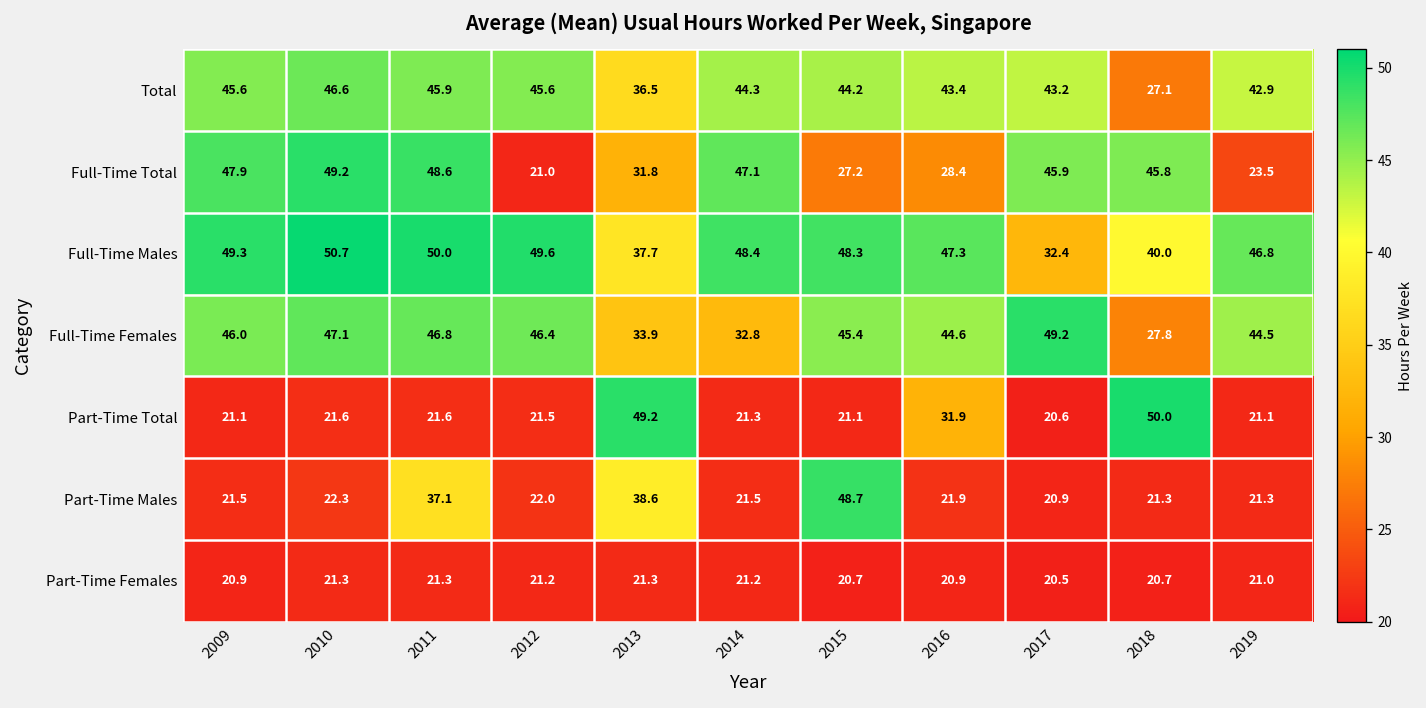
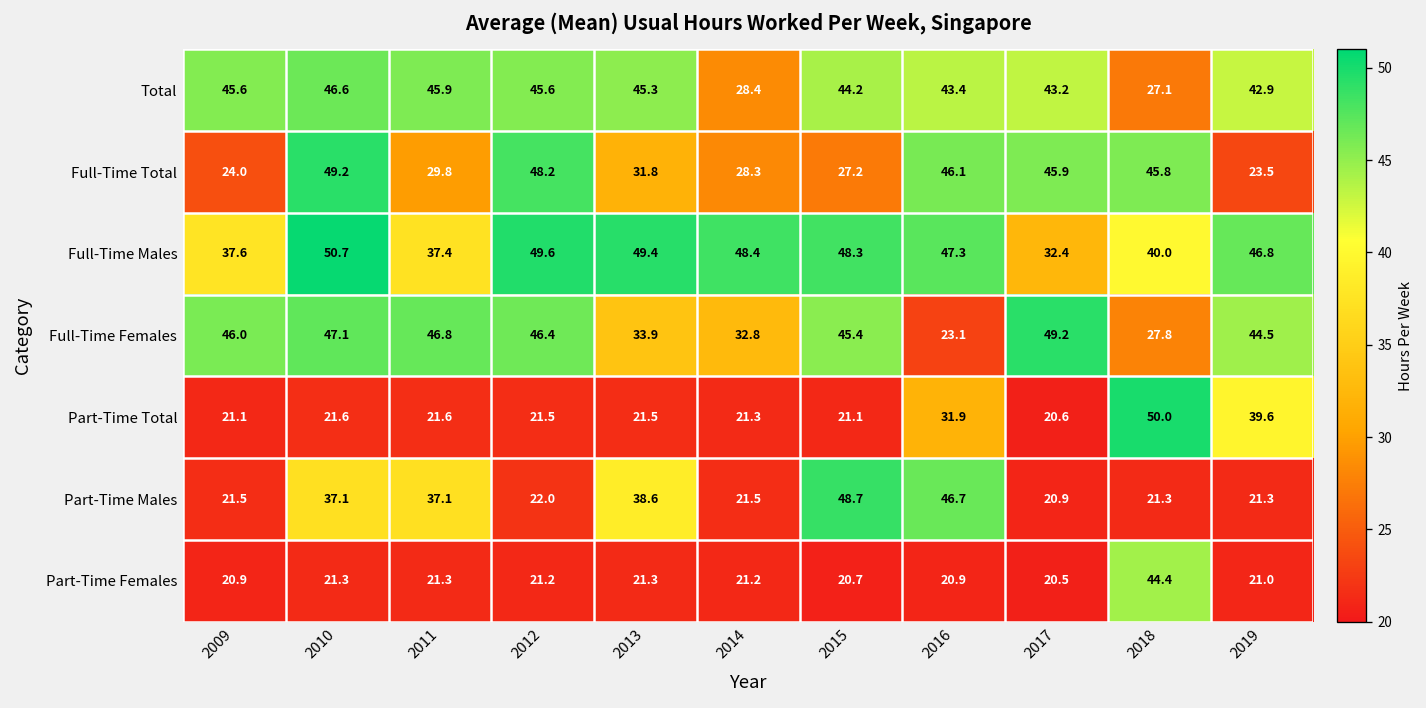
Total, 2013: 36.5 -> 45.3
Total, 2014: 44.3 -> 28.4
Full-Time Total, 2009: 47.9 -> 24.0
Full-Time Total, 2011: 48.6 -> 29.8
Full-Time Total, 2012: 21.0 -> 48.2
Full-Time Total, 2014: 47.1 -> 28.3
Full-Time Total, 2016: 28.4 -> 46.1
Full-Time Males, 2009: 49.3 -> 37.6
Full-Time Males, 2011: 50.0 -> 37.4
Full-Time Males, 2013: 37.7 -> 49.4
Full-Time Females, 2016: 44.6 -> 23.1
Part-Time Total, 2013: 49.2 -> 21.5
Part-Time Total, 2019: 21.1 -> 39.6
Part-Time Males, 2010: 22.3 -> 37.1
Part-Time Males, 2016: 21.9 -> 46.7
Part-Time Females, 2018: 20.7 -> 44.4
